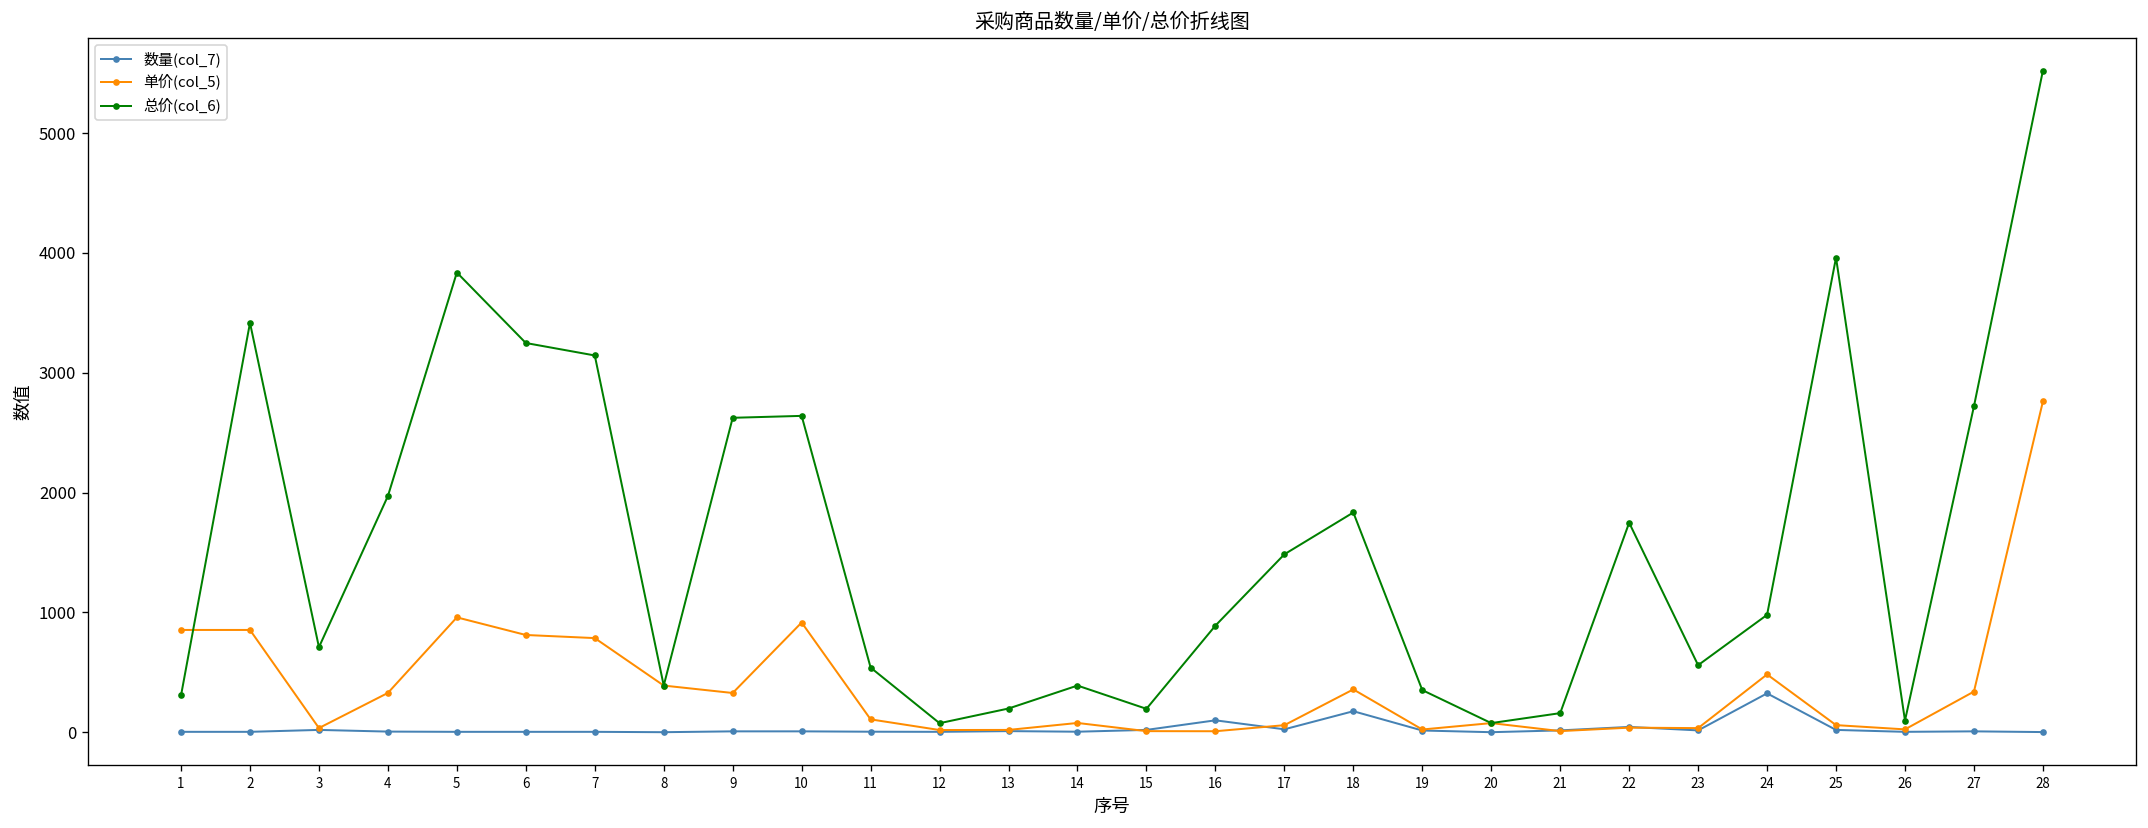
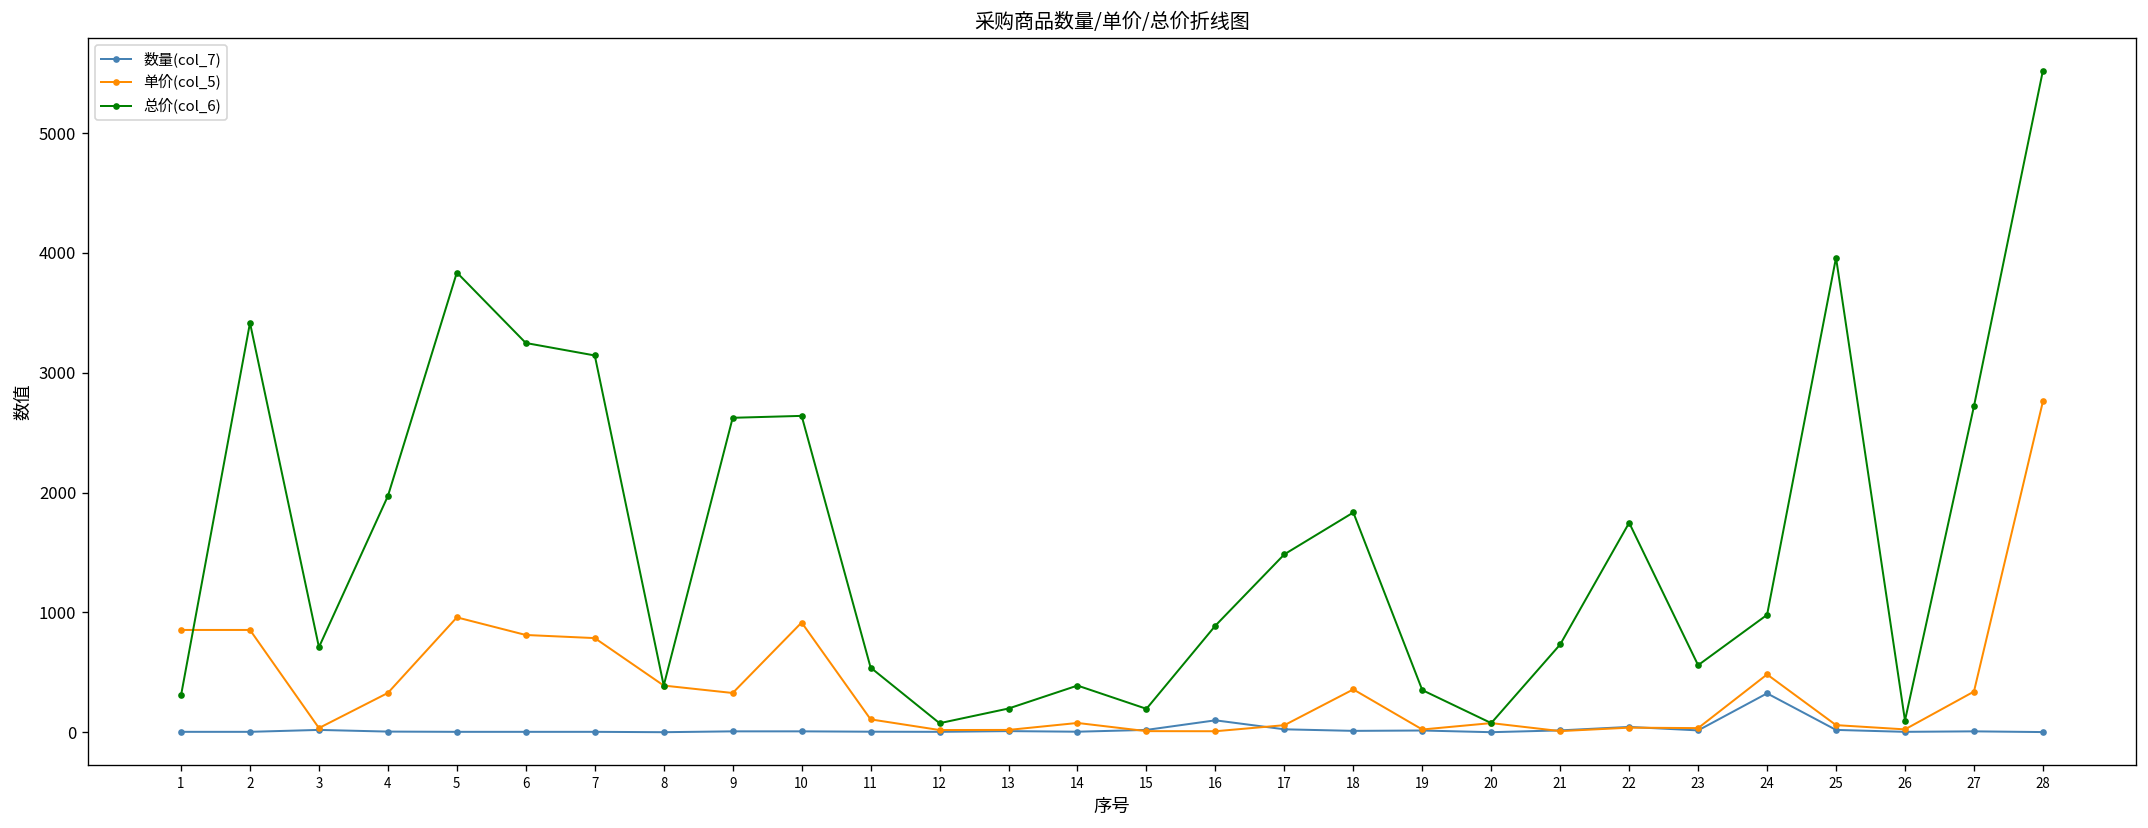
数量(col_7), 18: 200 -> 0
总价(col_6), 21: 200 -> 700
